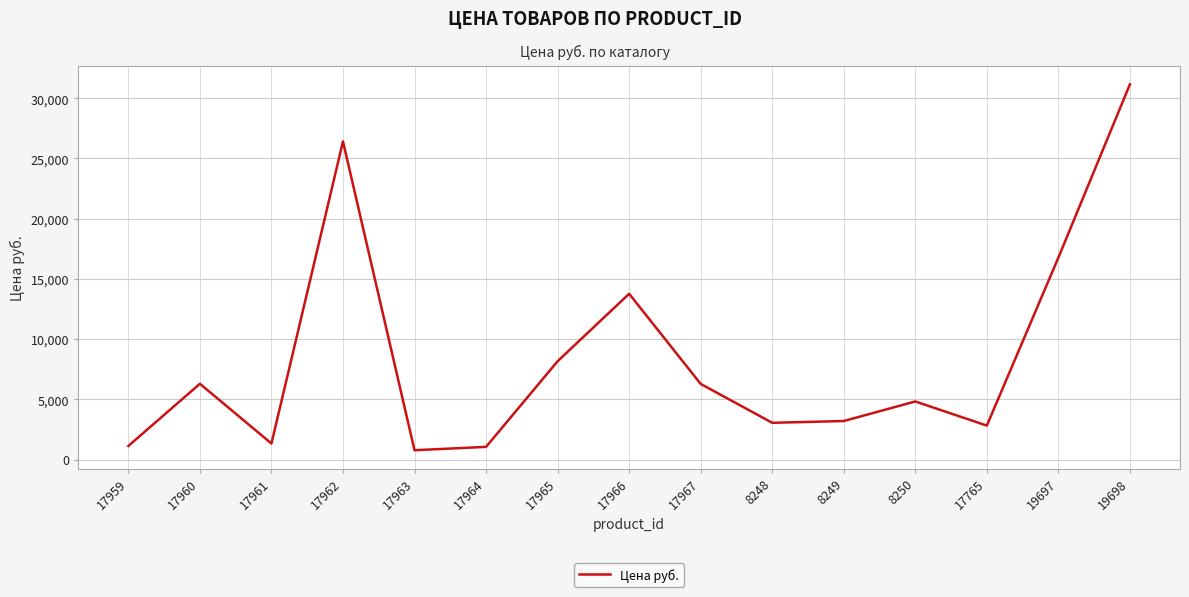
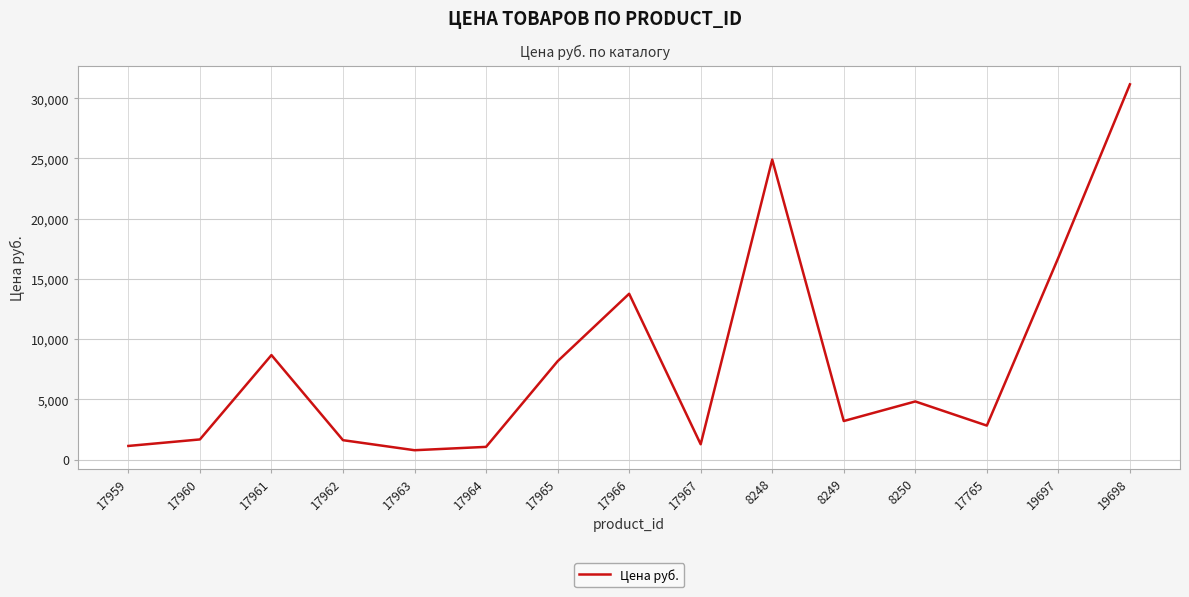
17960: 6,300 -> 1,700
17961: 1,300 -> 8,700
17962: 26,400 -> 1,600
17967: 6,300 -> 1,300
8248: 3,100 -> 24,900
